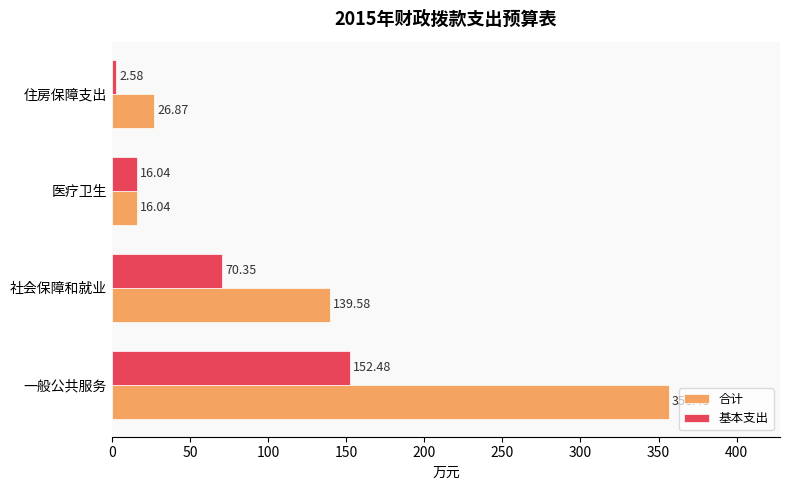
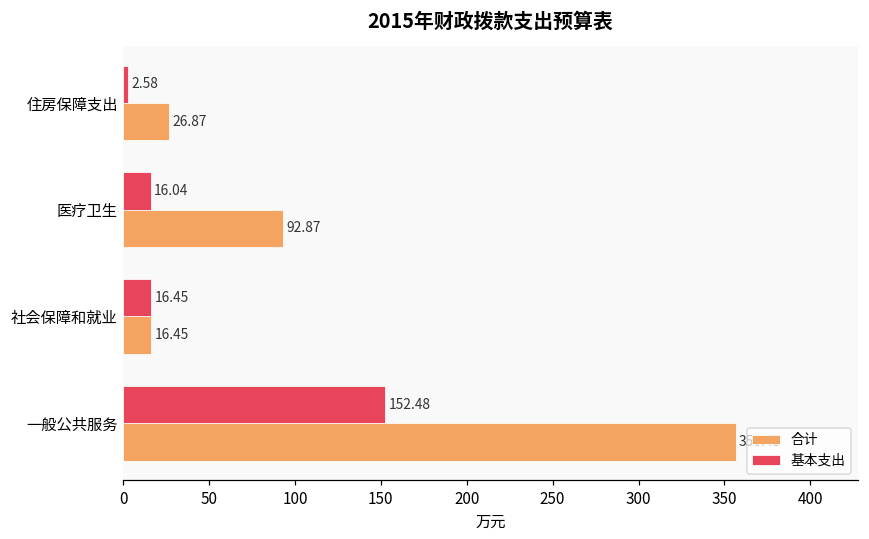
合计, 医疗卫生: 16.04 -> 92.87
基本支出, 社会保障和就业: 70.35 -> 16.45
合计, 社会保障和就业: 139.58 -> 16.45
